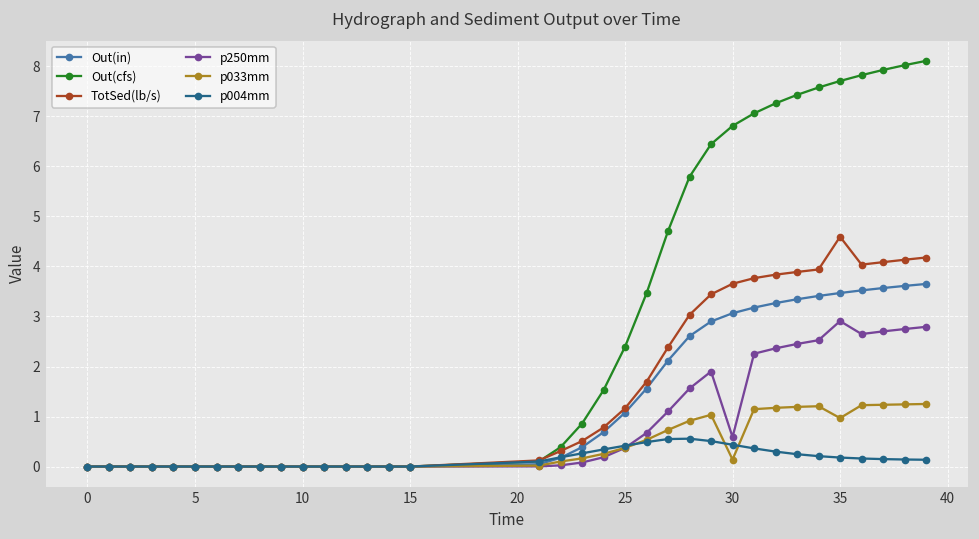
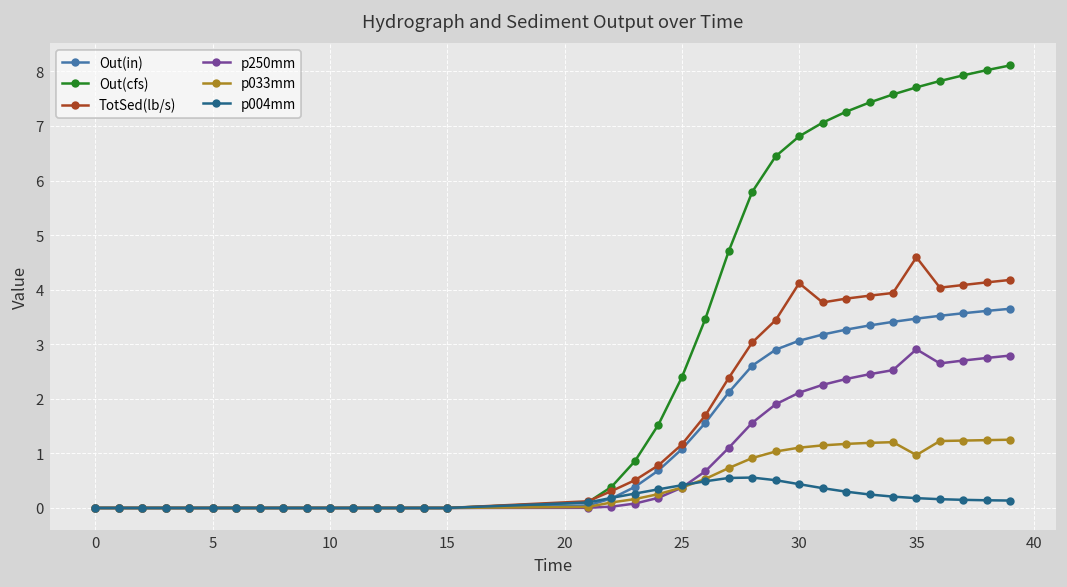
TotSed(lb/s), 30: 3.7 -> 4.1
p250mm, 30: 0.6 -> 2.1
p033mm, 30: 0.1 -> 1.1
